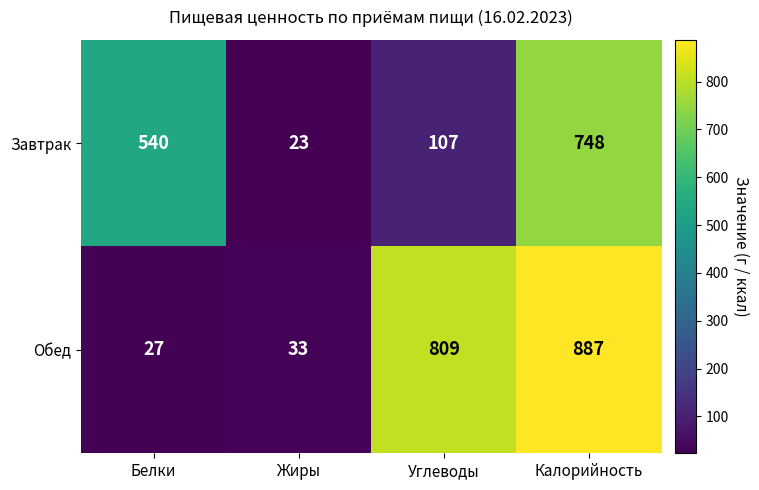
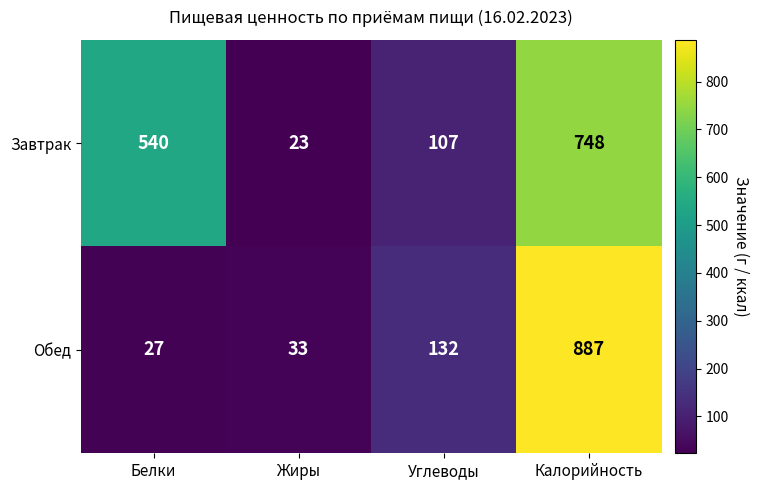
Обед, Углеводы: 809 -> 132
